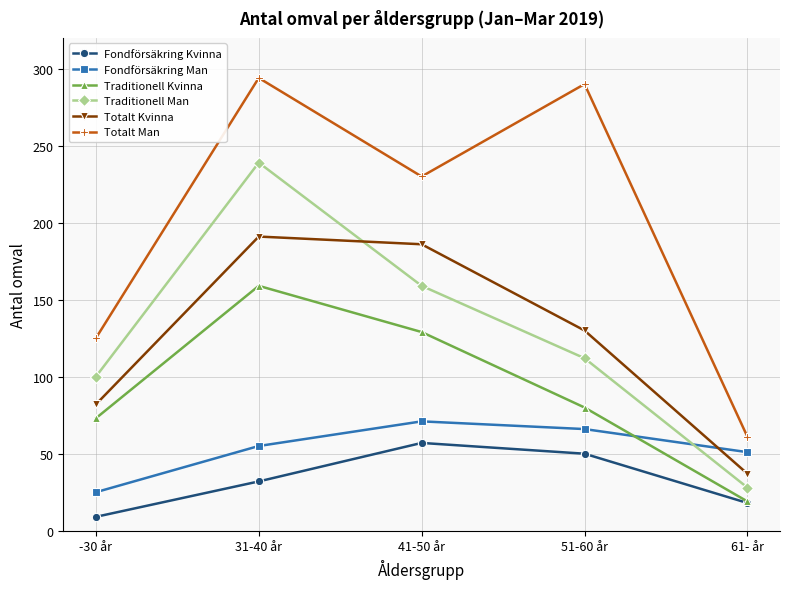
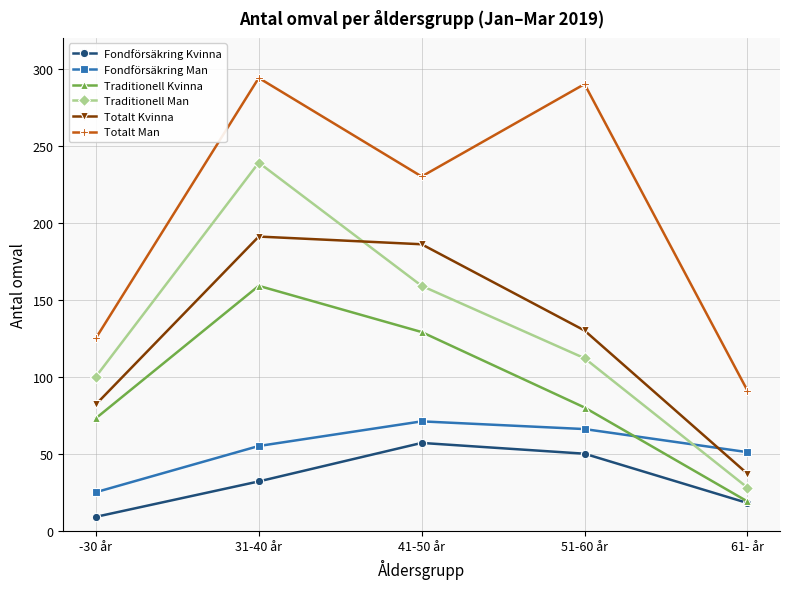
Totalt Man, 61- år: 61 -> 91
